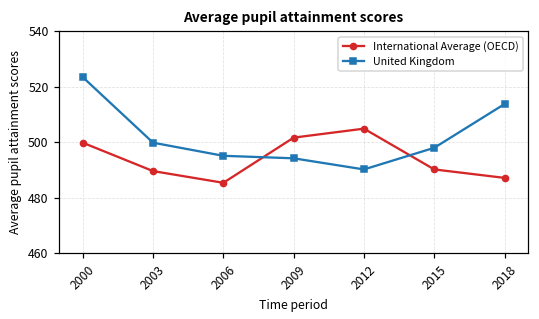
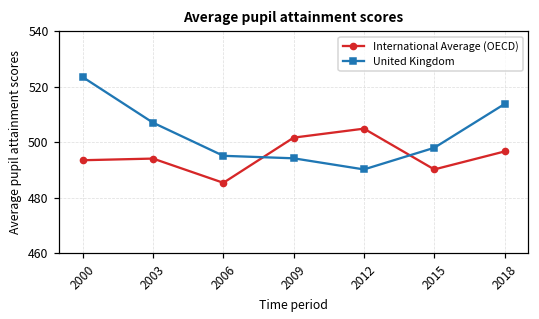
International Average (OECD), 2000: 500 -> 493
International Average (OECD), 2003: 490 -> 494
United Kingdom, 2003: 500 -> 507
International Average (OECD), 2018: 487 -> 497
